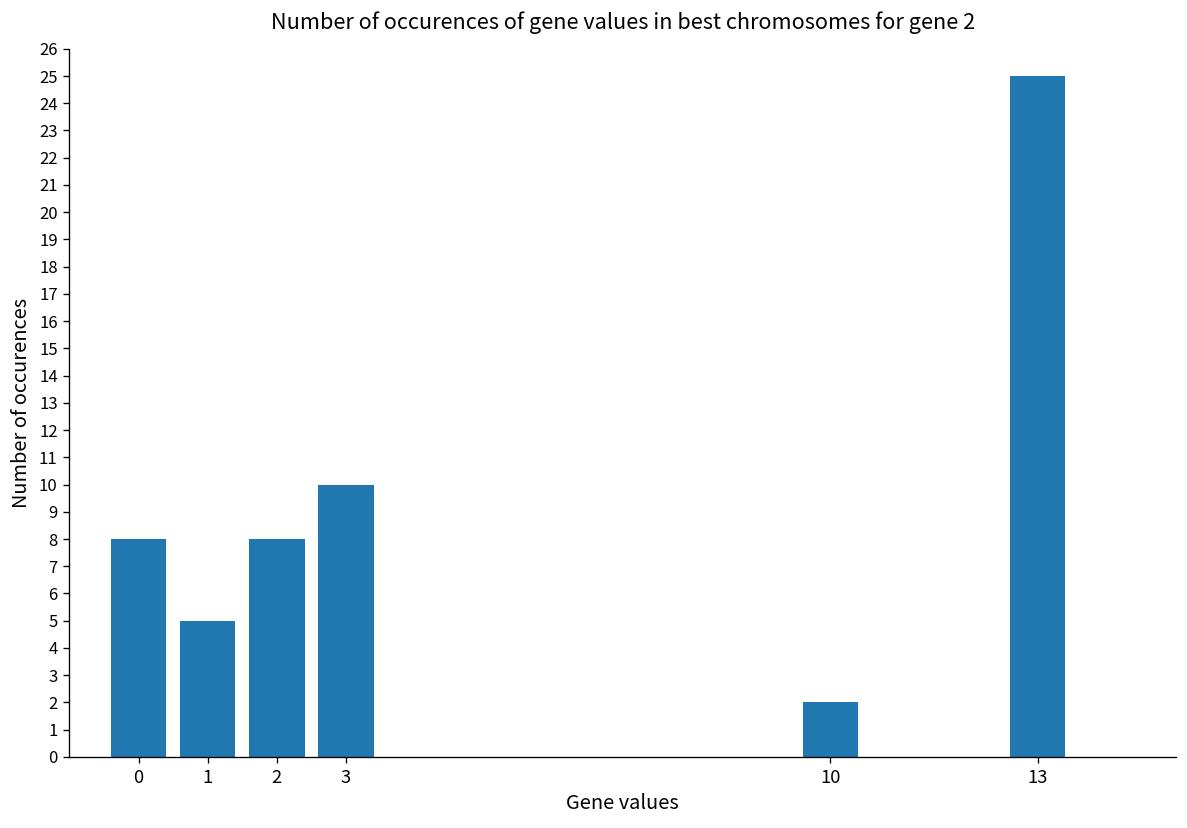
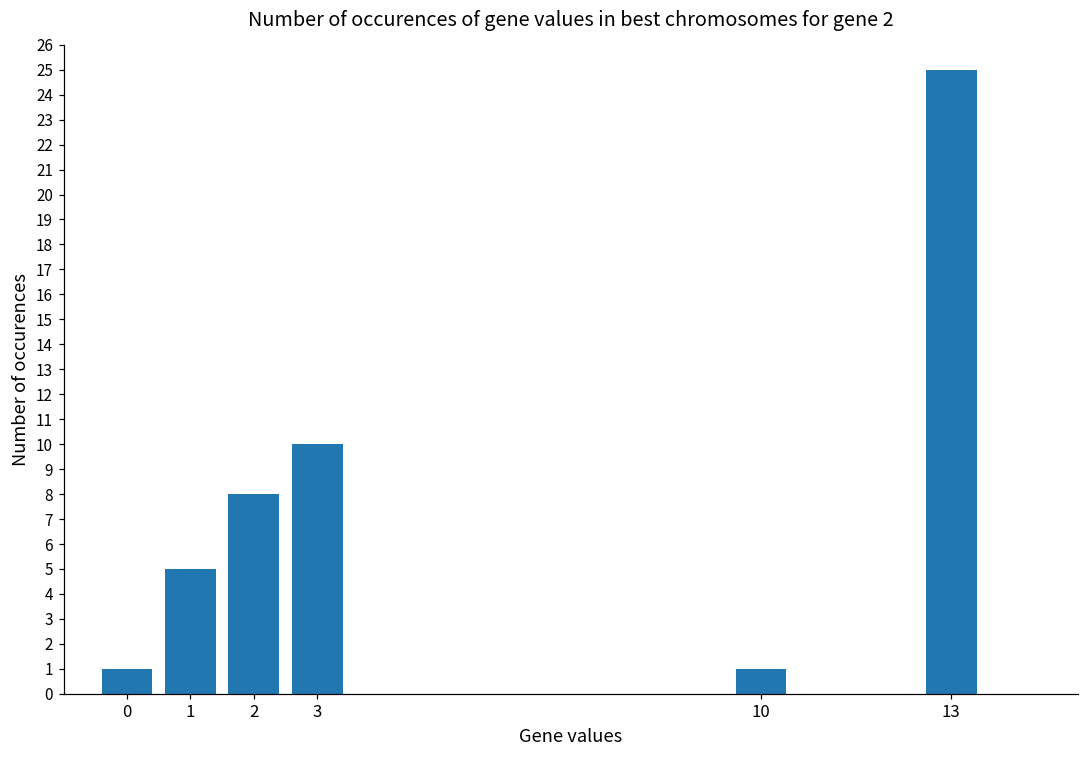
0: 8 -> 1
10: 2 -> 1
